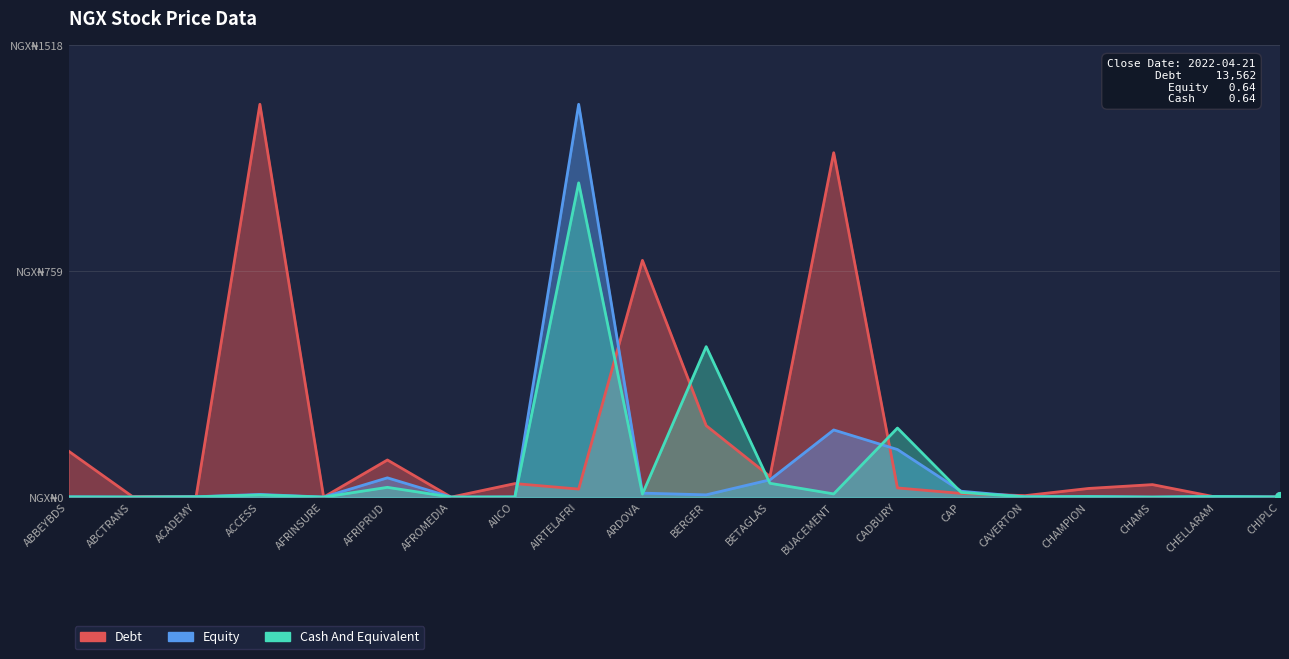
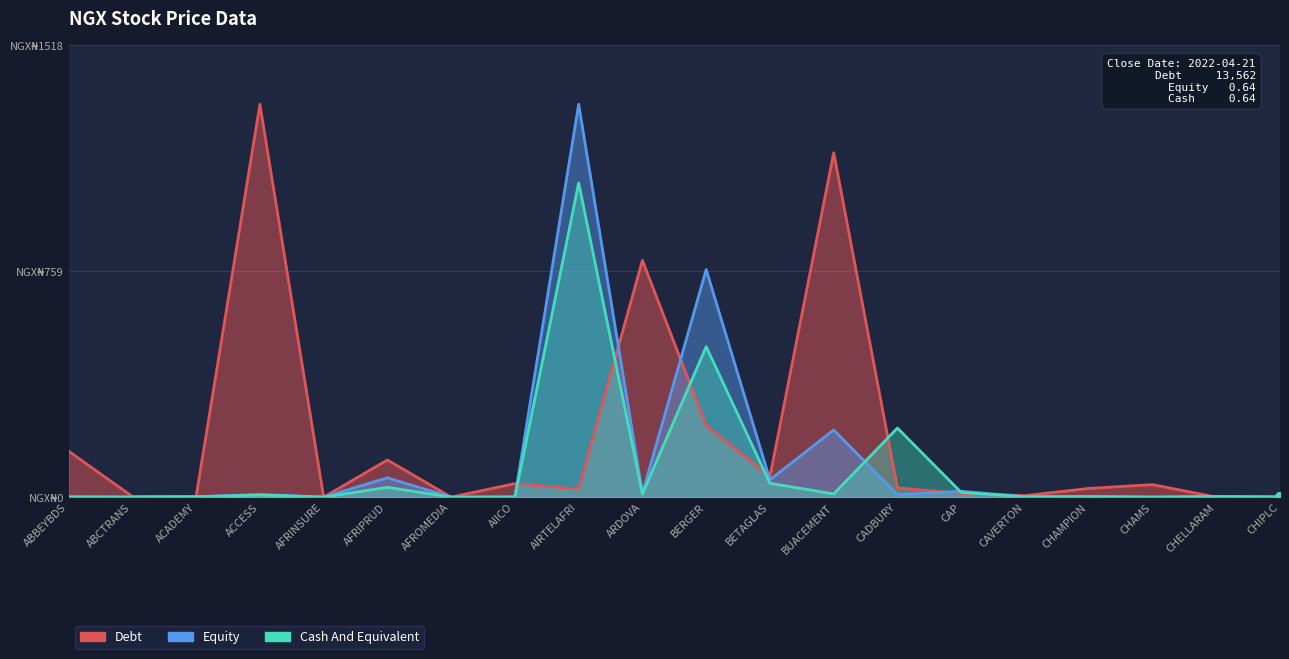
Equity, BERGER: NGX₦10 -> NGX₦760
Equity, CADBURY: NGX₦160 -> NGX₦10
